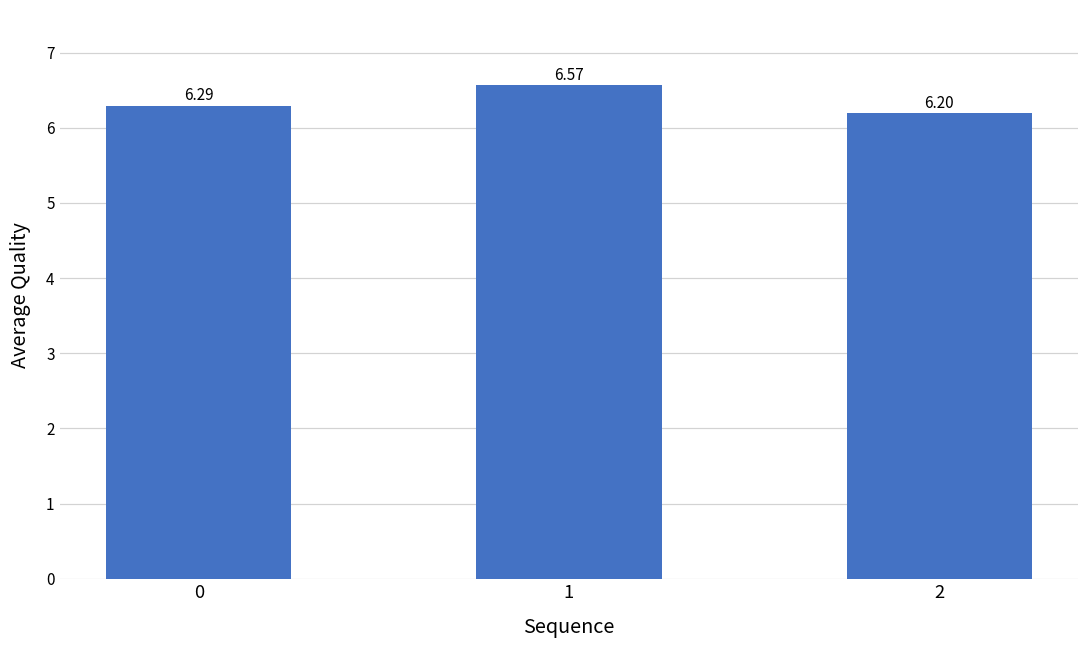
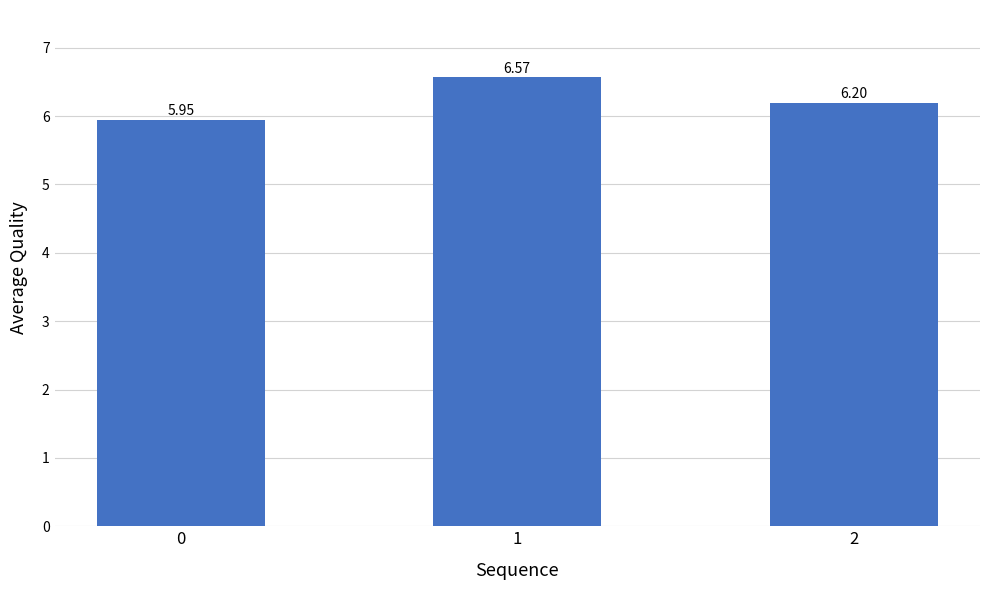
0: 6.29 -> 5.95
